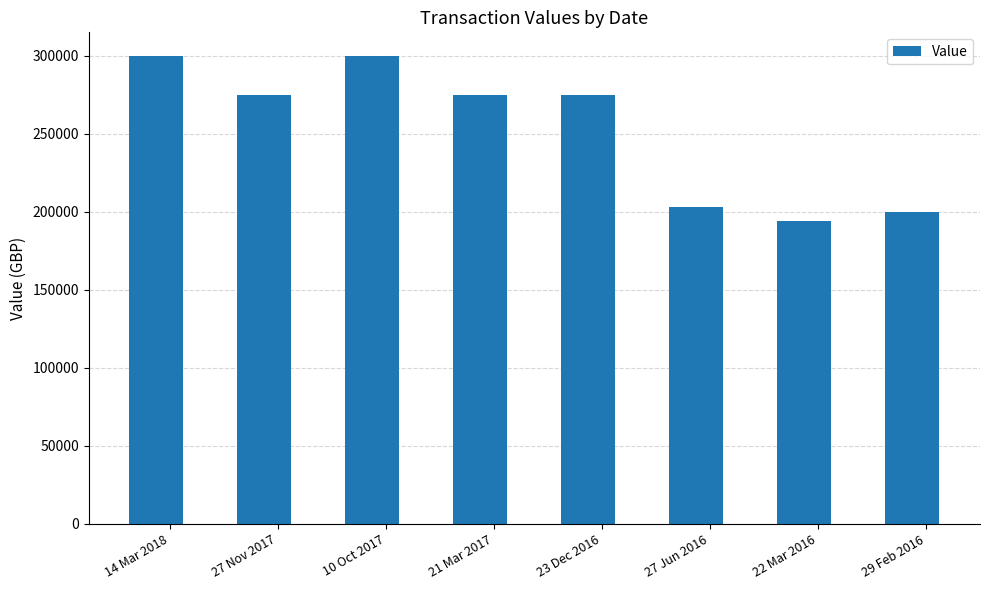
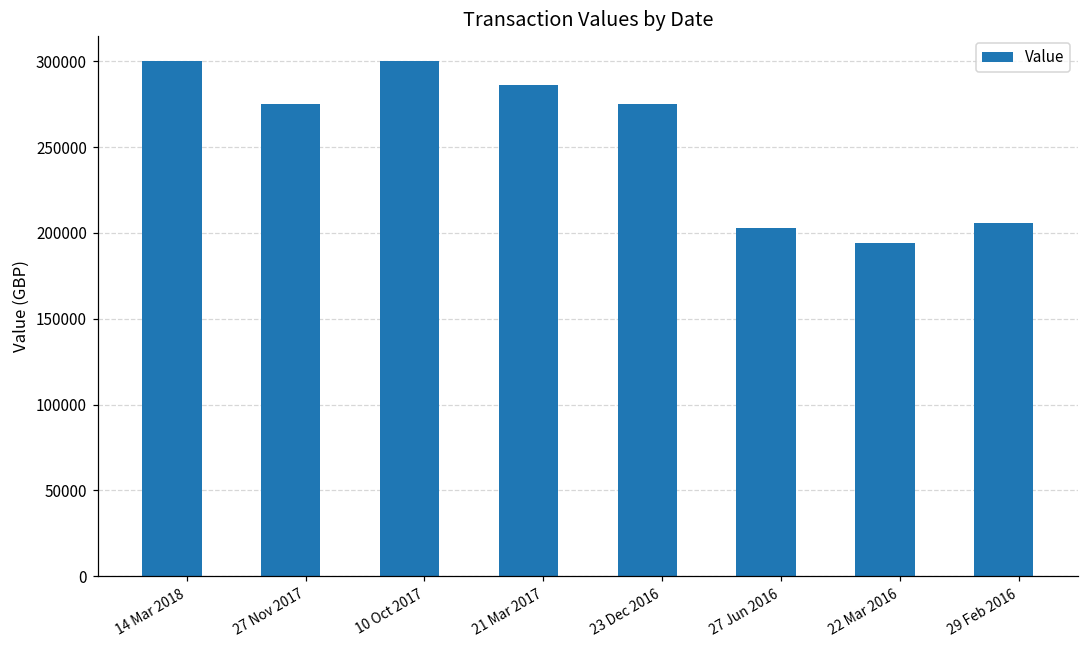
21 Mar 2017: 275000 -> 286000
29 Feb 2016: 200000 -> 206000
